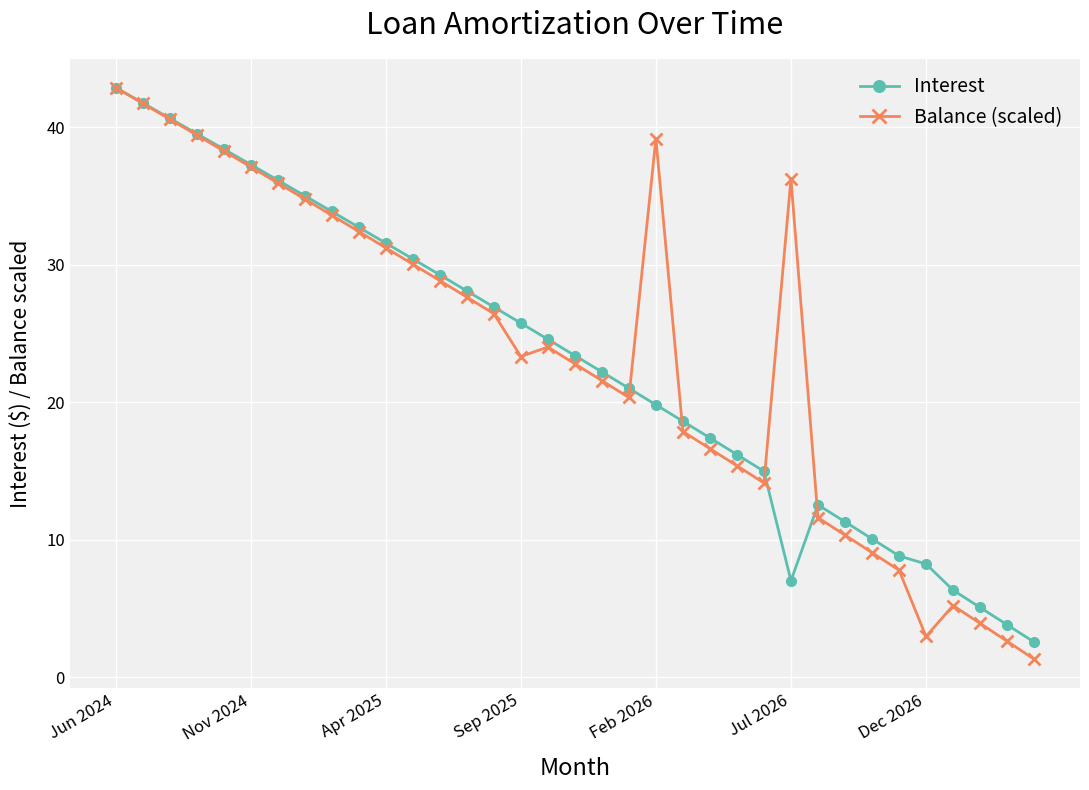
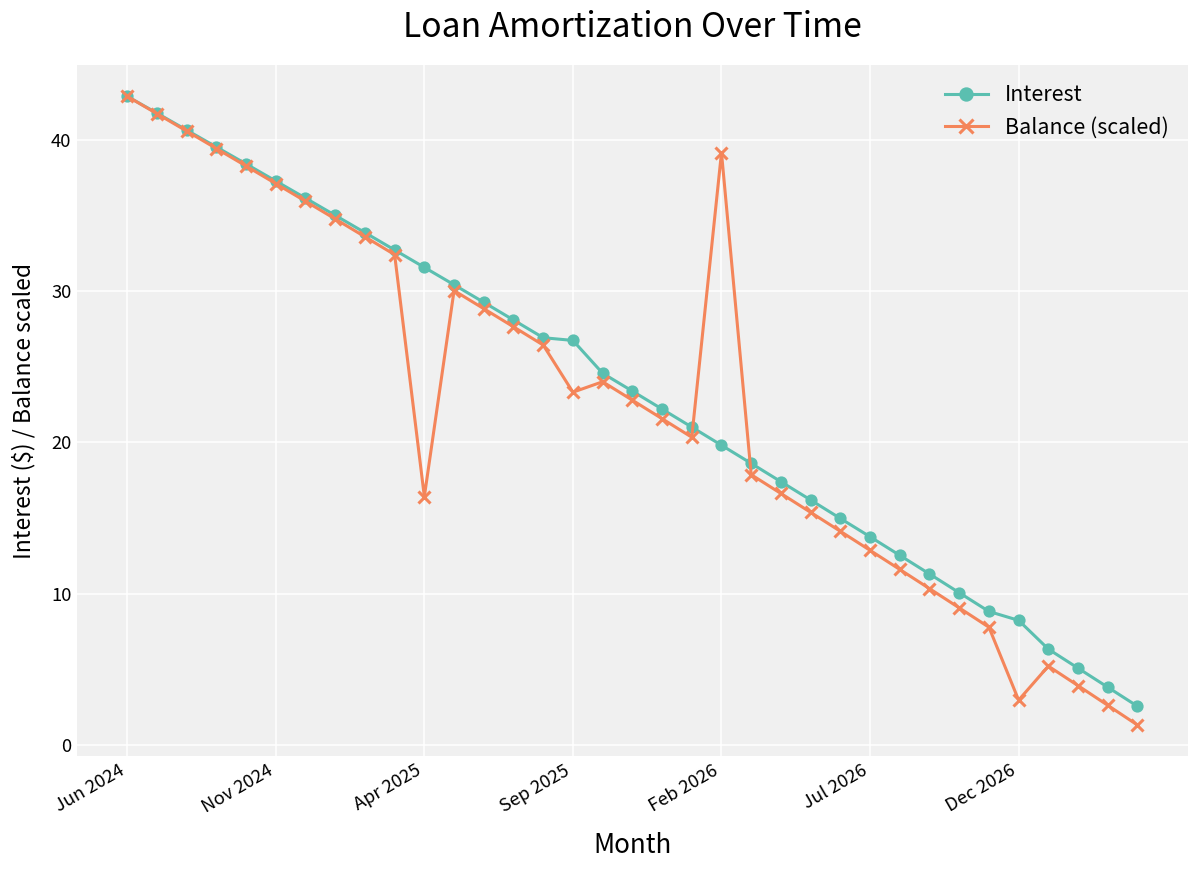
Balance (scaled), Apr 2025: 31.2 -> 16.4
Interest, Sep 2025: 25.8 -> 26.7
Interest, Jul 2026: 7.0 -> 13.8
Balance (scaled), Jul 2026: 36.2 -> 12.9
